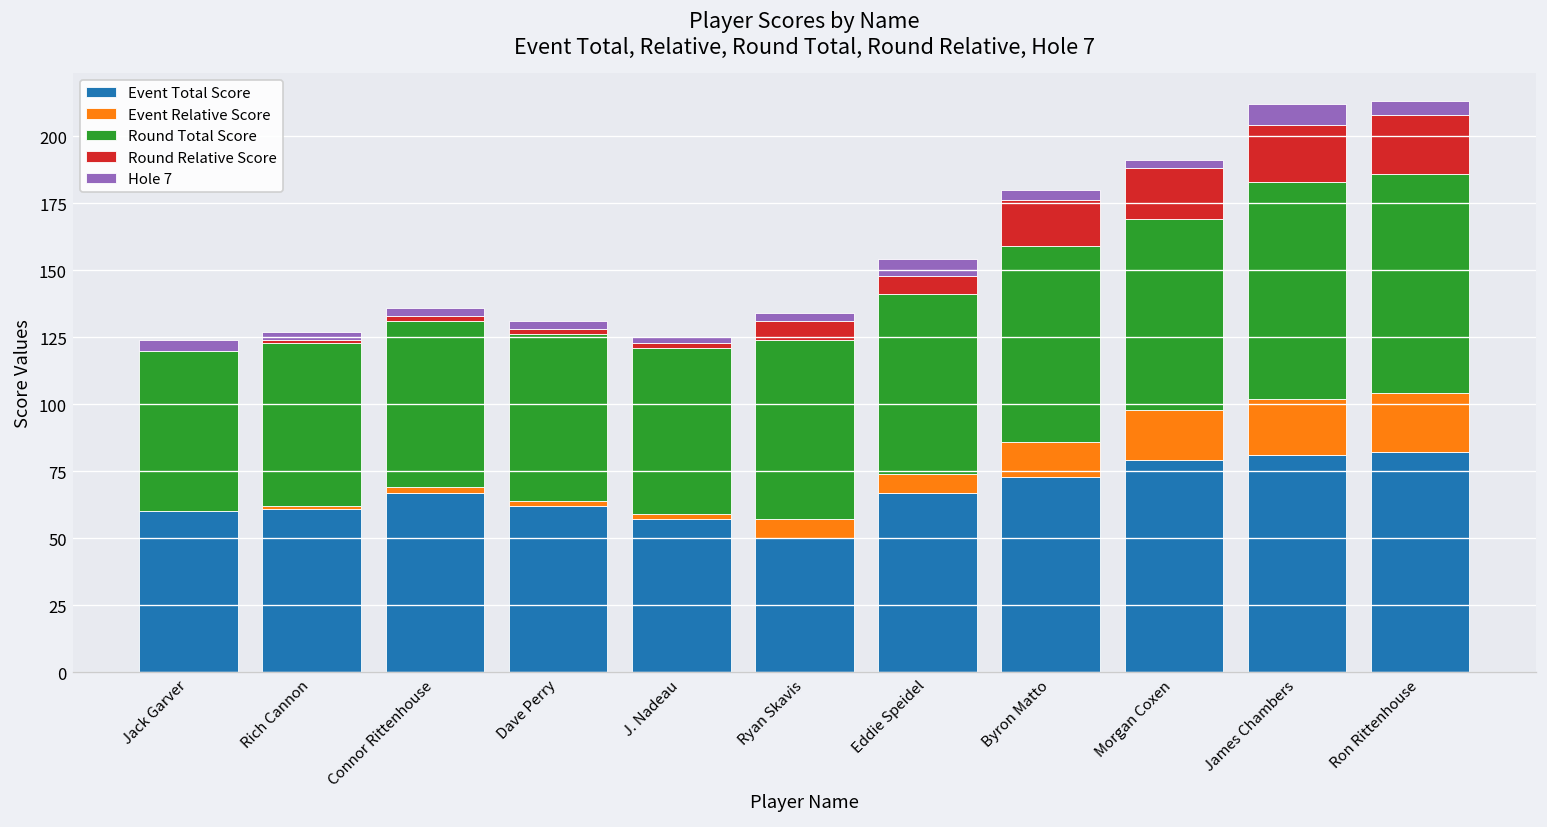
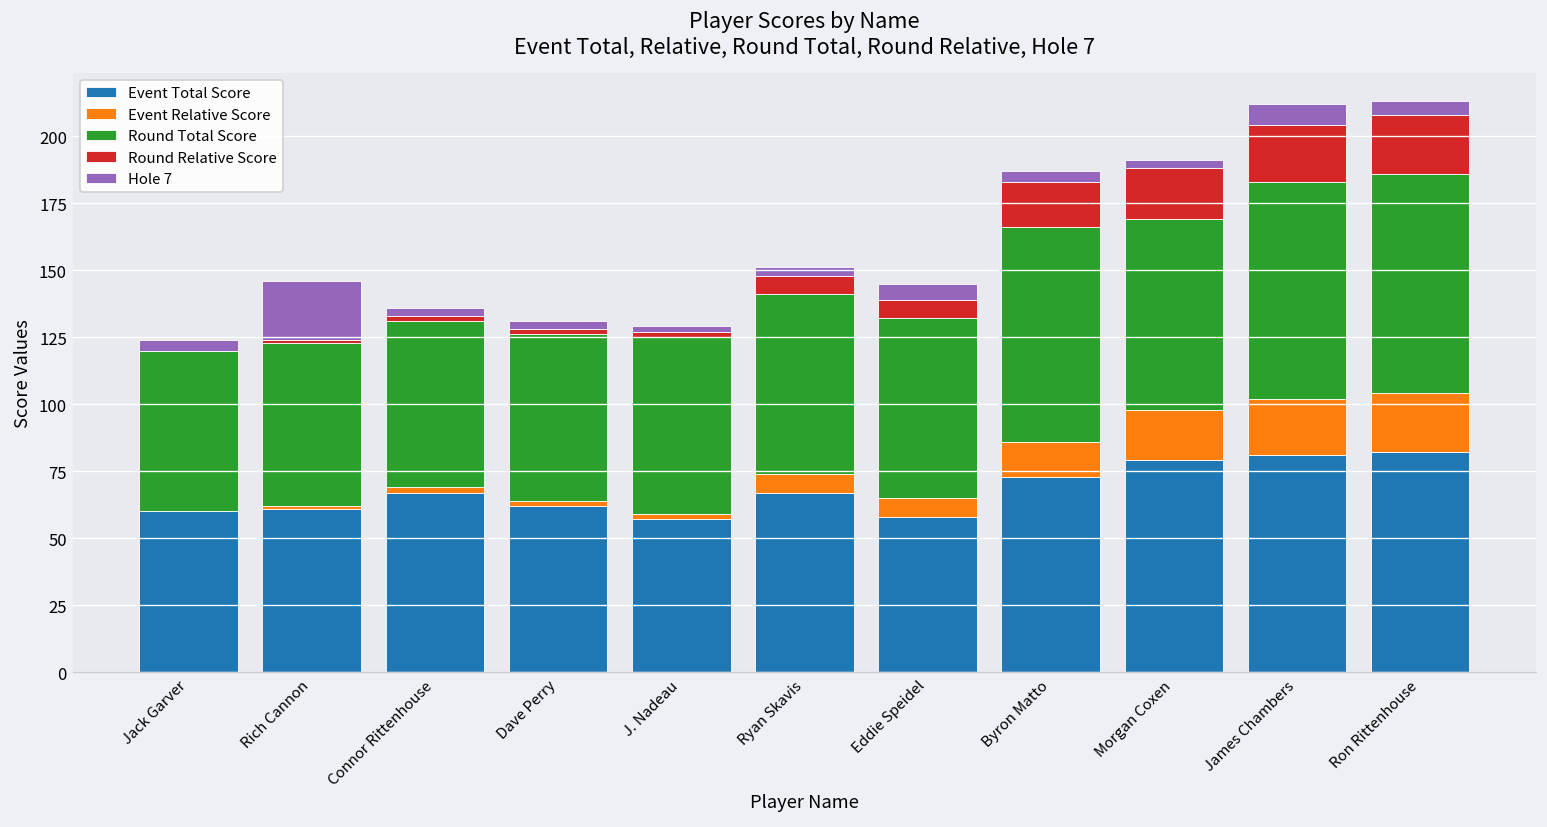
Hole 7, Rich Cannon: 3 -> 22
Round Total Score, J. Nadeau: 62 -> 66
Event Total Score, Ryan Skavis: 50 -> 67
Event Total Score, Eddie Speidel: 67 -> 58
Round Total Score, Byron Matto: 73 -> 80
